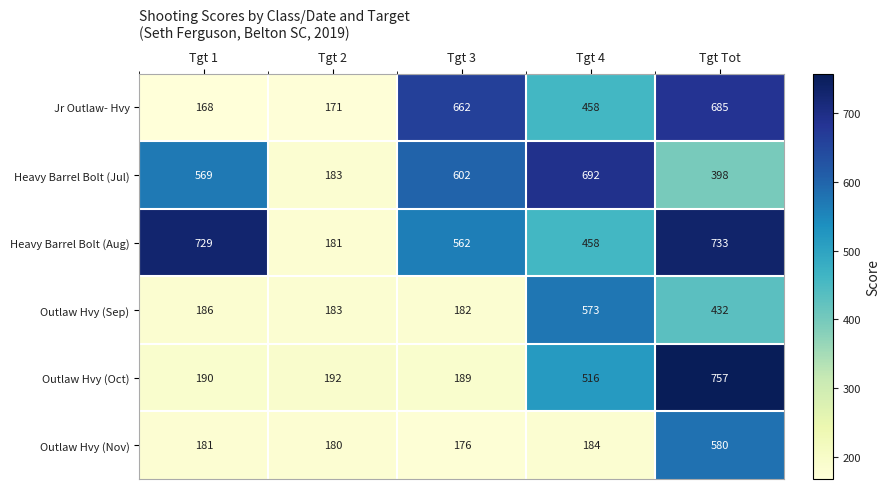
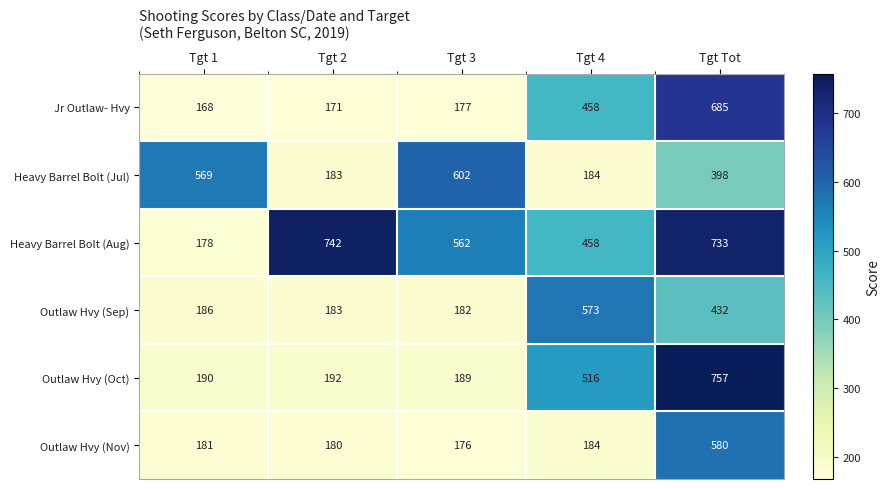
Jr Outlaw- Hvy, Tgt 3: 662 -> 177
Heavy Barrel Bolt (Jul), Tgt 4: 692 -> 184
Heavy Barrel Bolt (Aug), Tgt 1: 729 -> 178
Heavy Barrel Bolt (Aug), Tgt 2: 181 -> 742
